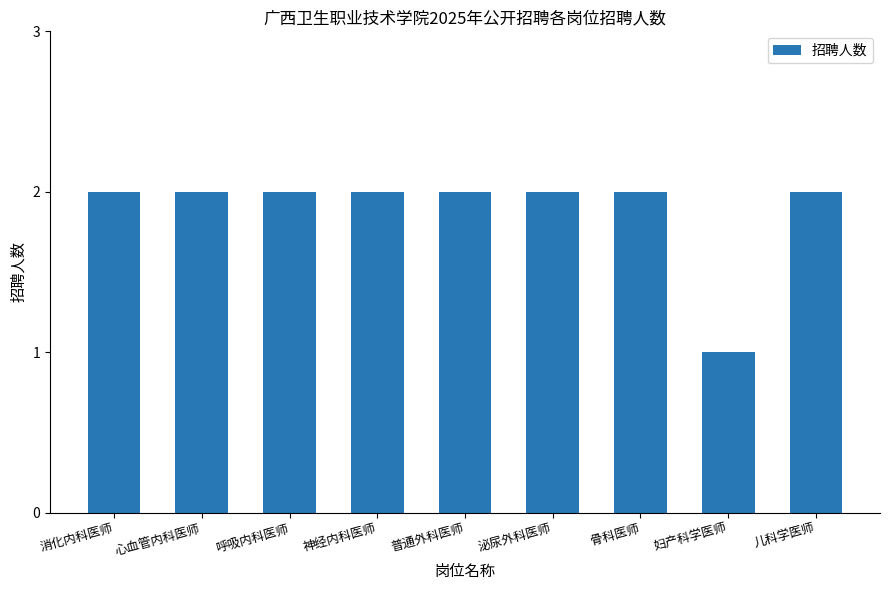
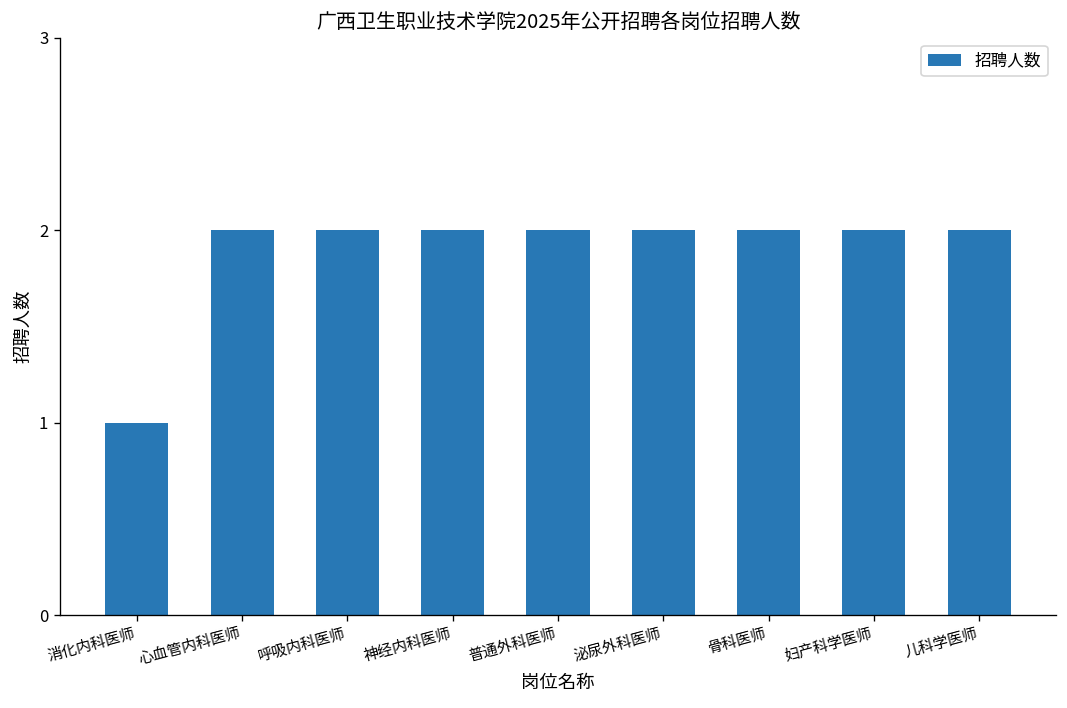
消化内科医师: 2 -> 1
妇产科学医师: 1 -> 2
